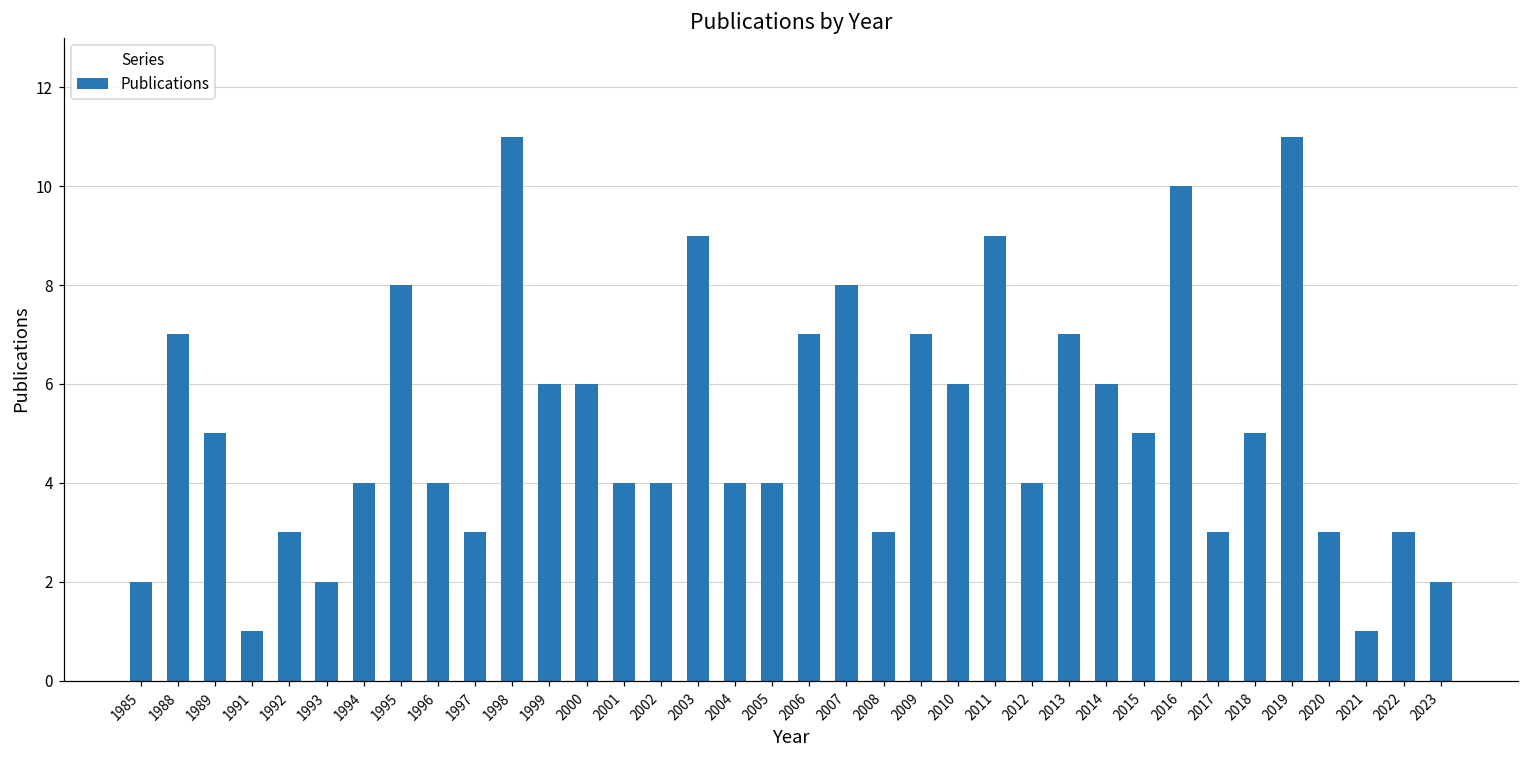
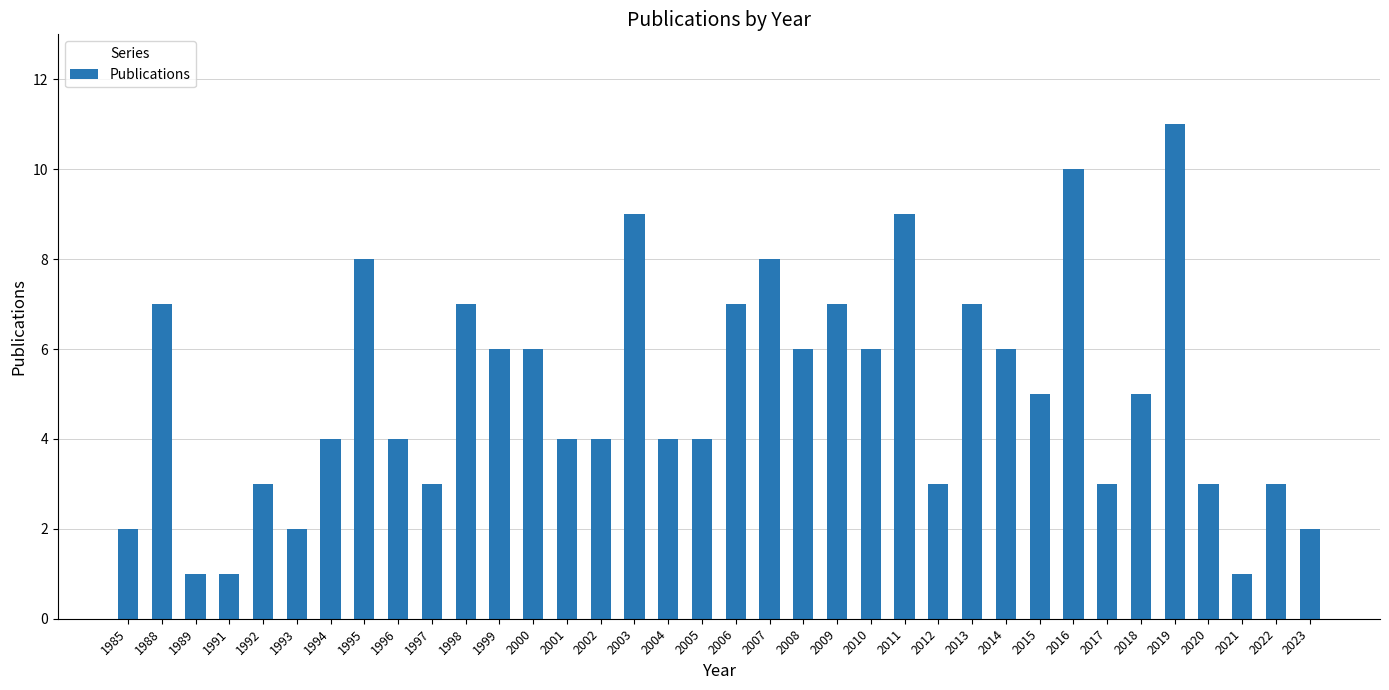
1989: 5 -> 1
1998: 11 -> 7
2008: 3 -> 6
2012: 4 -> 3
